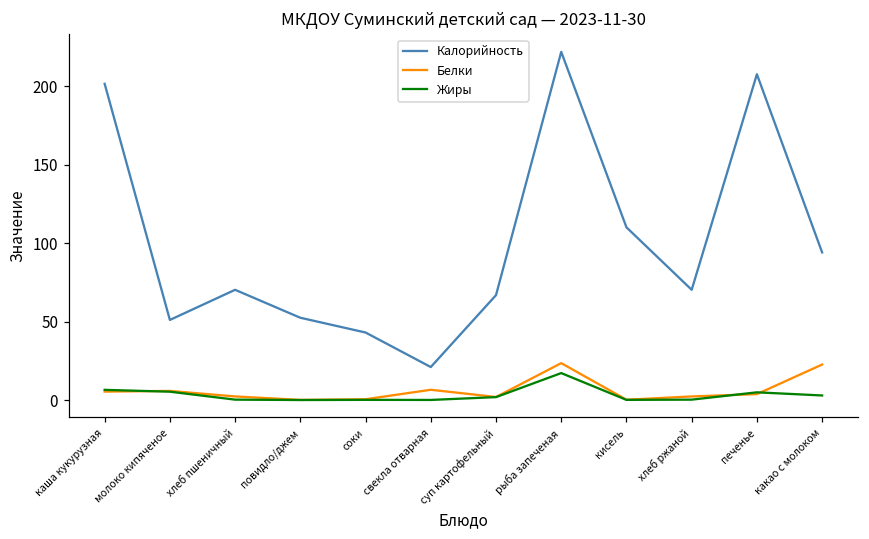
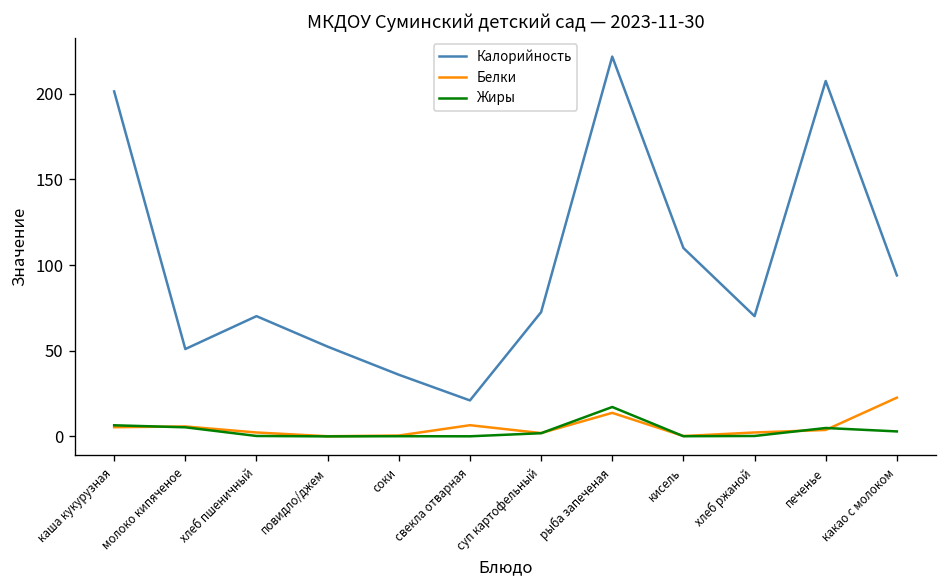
Калорийность, соки: 43 -> 36
Калорийность, суп картофельный: 67 -> 73
Белки, рыба запеченая: 23 -> 14
